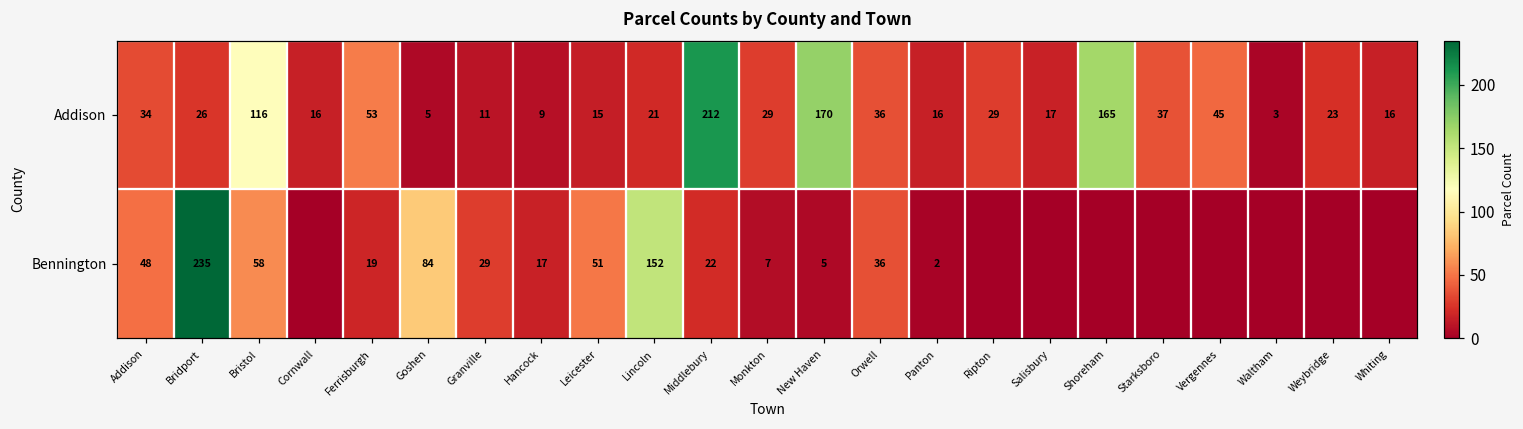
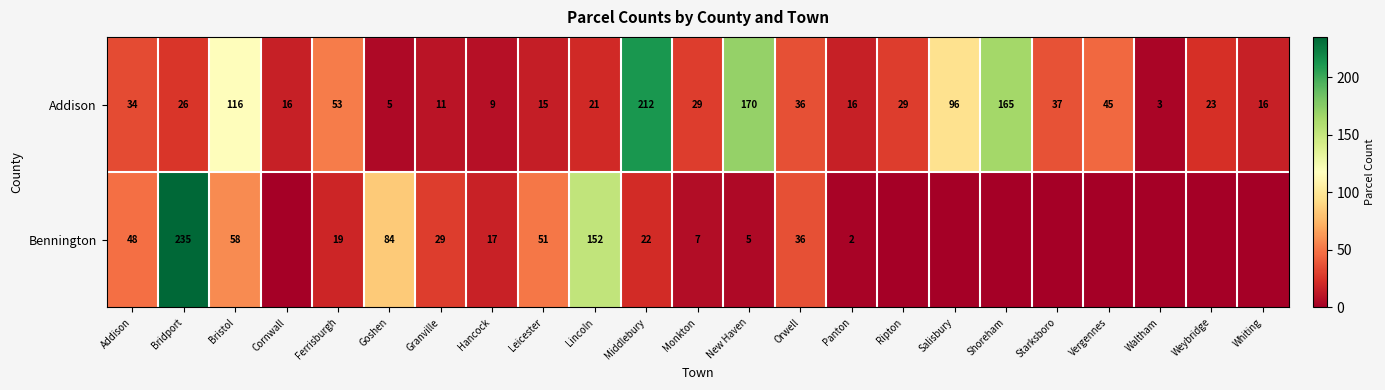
Addison, Salisbury: 17 -> 96
